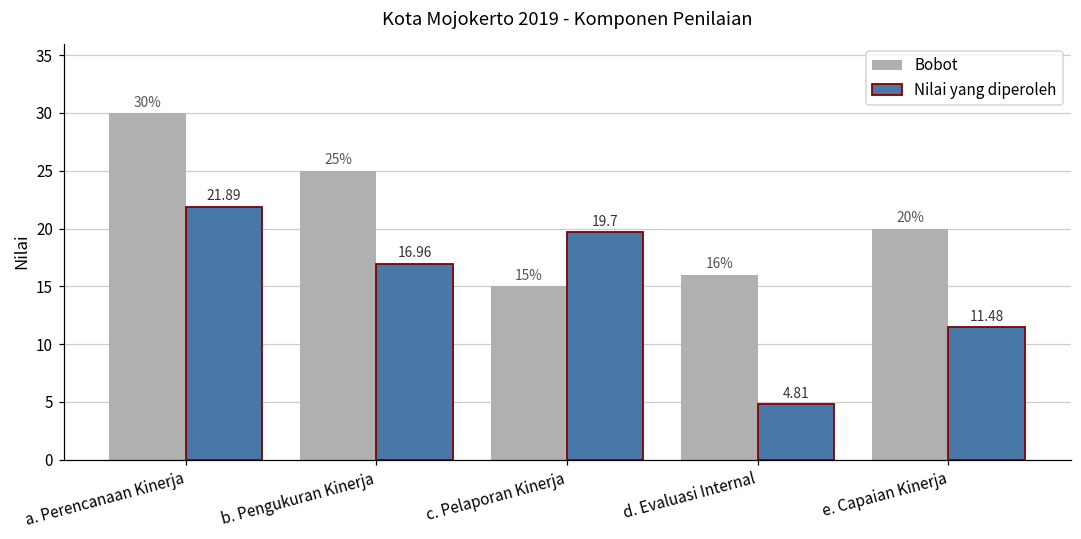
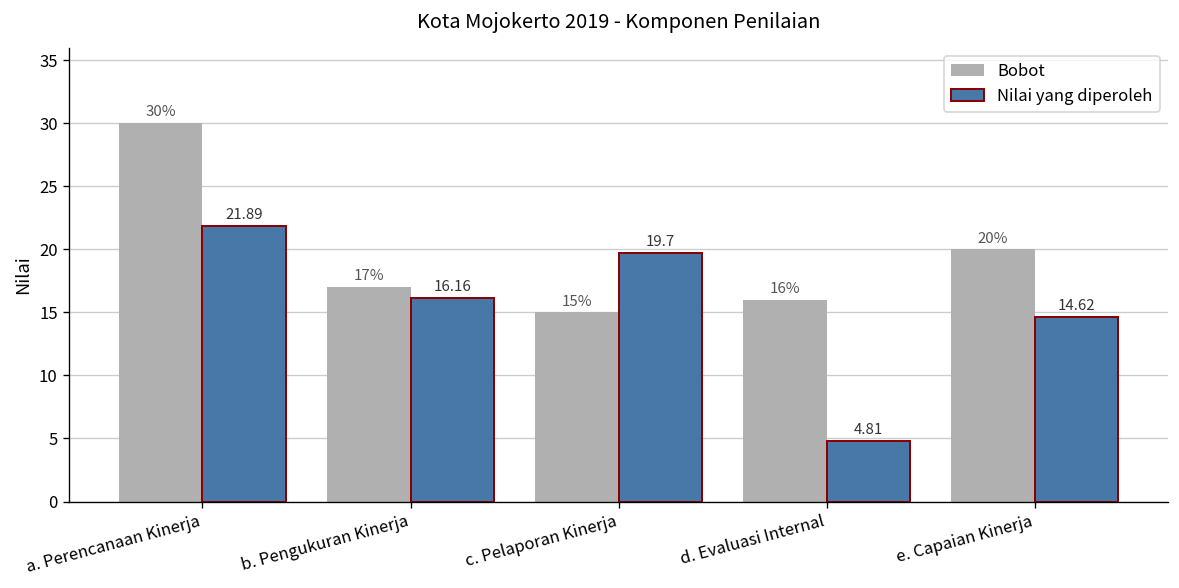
Bobot, b. Pengukuran Kinerja: 25% -> 17%
Nilai yang diperoleh, b. Pengukuran Kinerja: 16.96 -> 16.16
Nilai yang diperoleh, e. Capaian Kinerja: 11.48 -> 14.62
